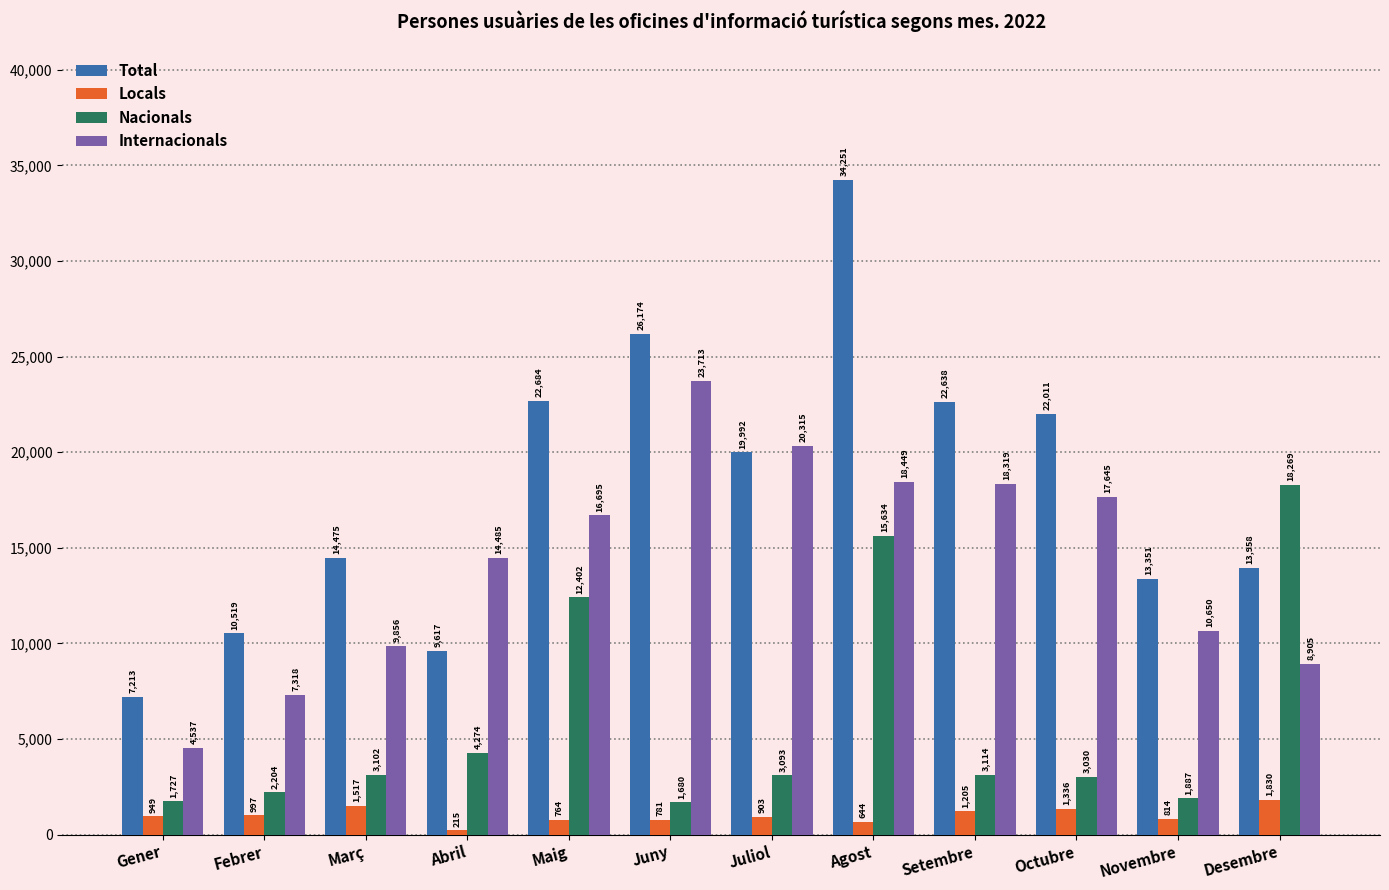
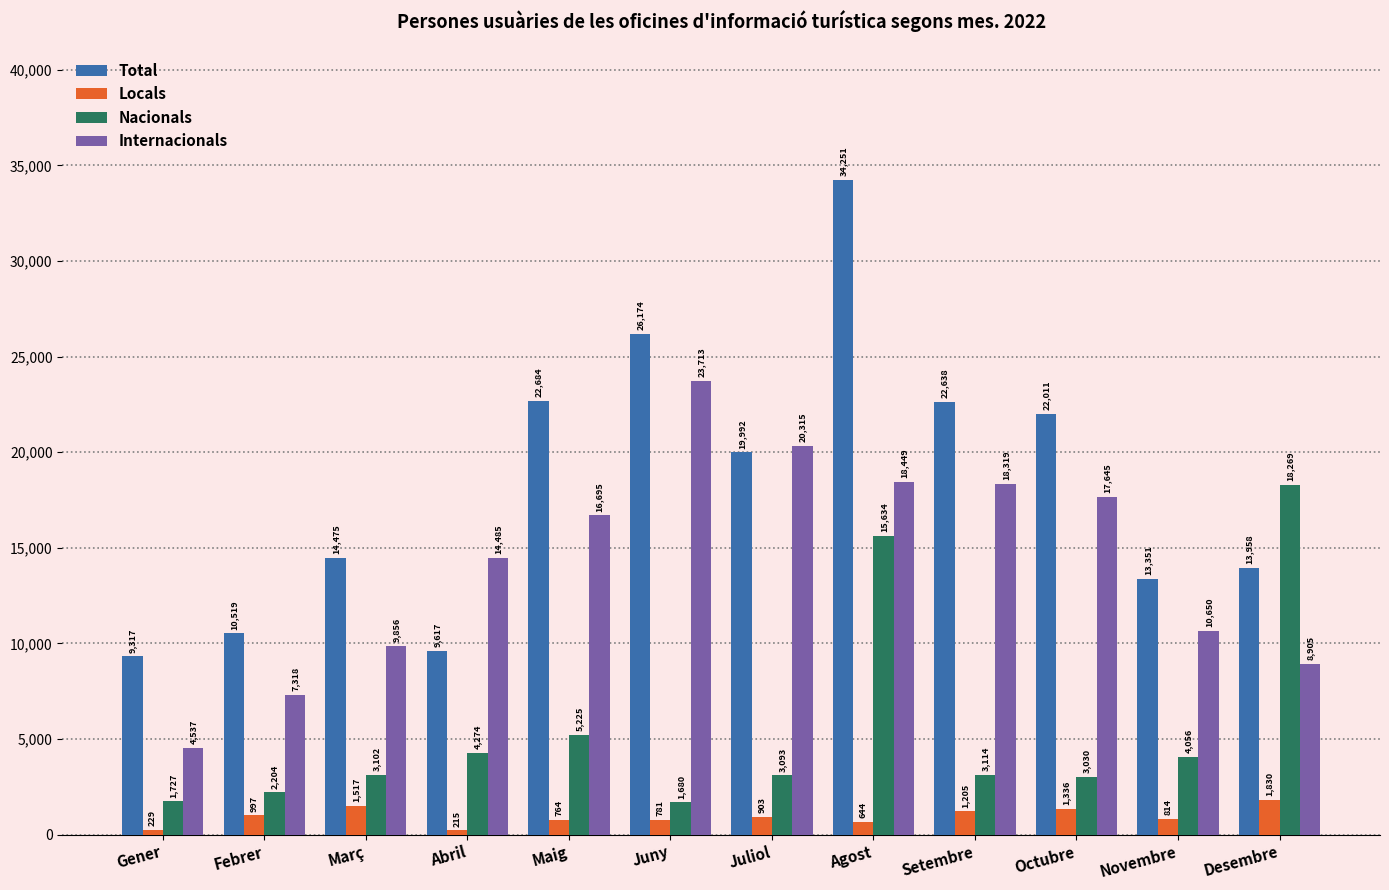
Total, Gener: 7,213 -> 9,317
Locals, Gener: 949 -> 229
Nacionals, Maig: 12,402 -> 5,225
Nacionals, Novembre: 1,887 -> 4,056
